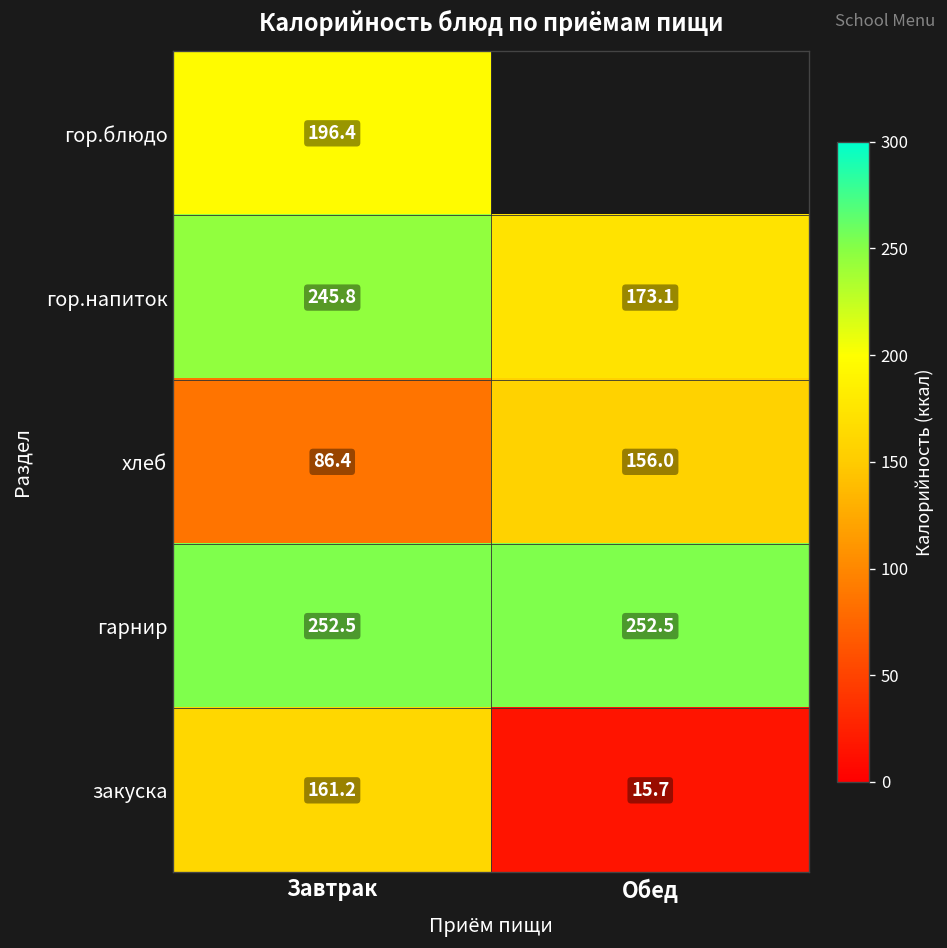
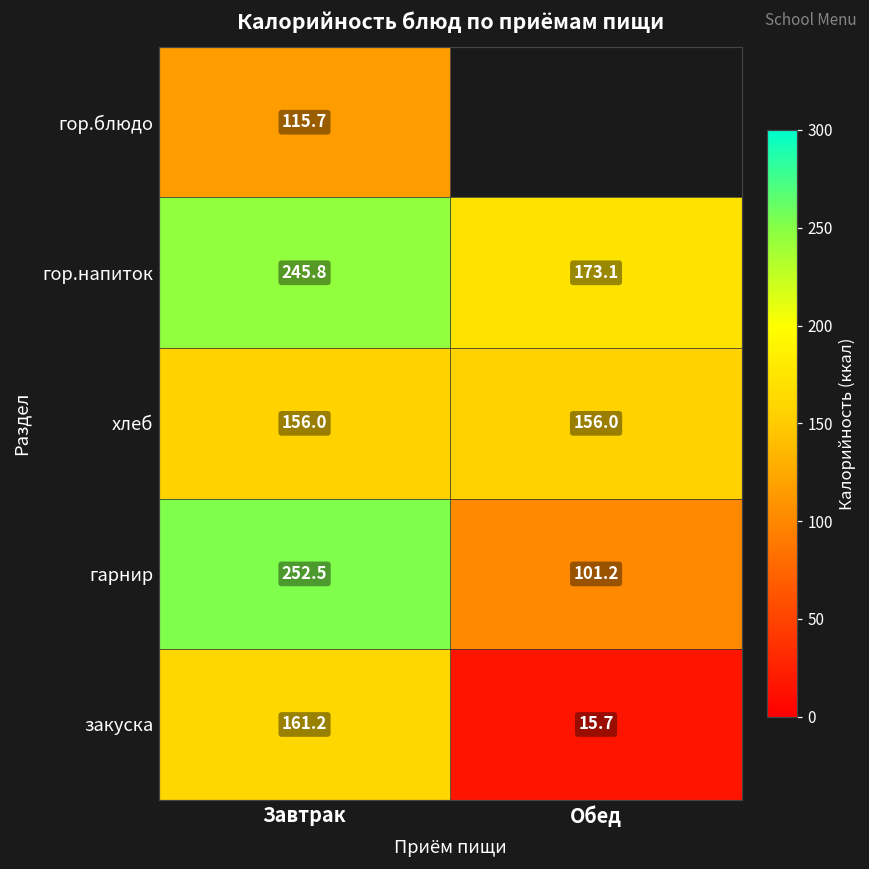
гор.блюдо, Завтрак: 196.4 -> 115.7
хлеб, Завтрак: 86.4 -> 156.0
гарнир, Обед: 252.5 -> 101.2
